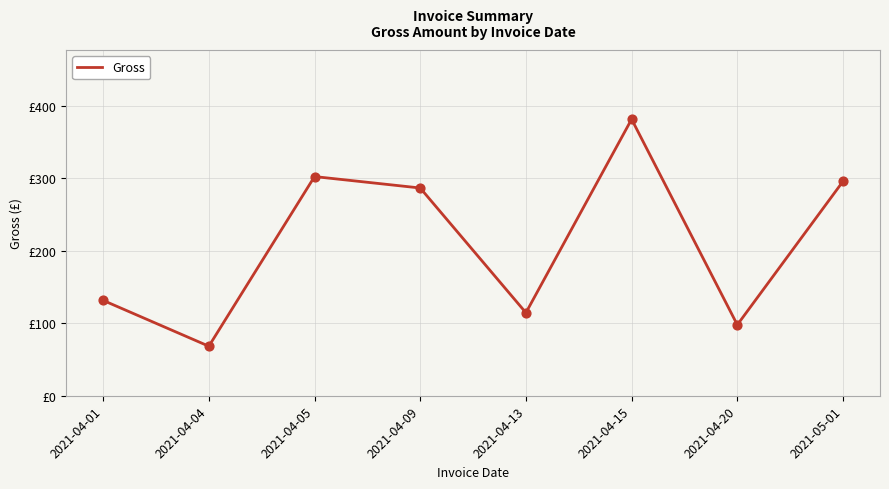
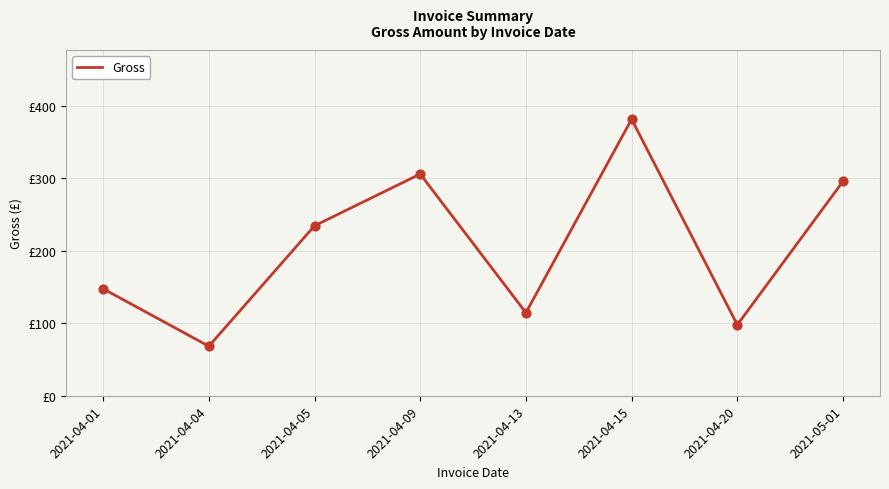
2021-04-01: £130 -> £150
2021-04-05: £300 -> £230
2021-04-09: £290 -> £310
